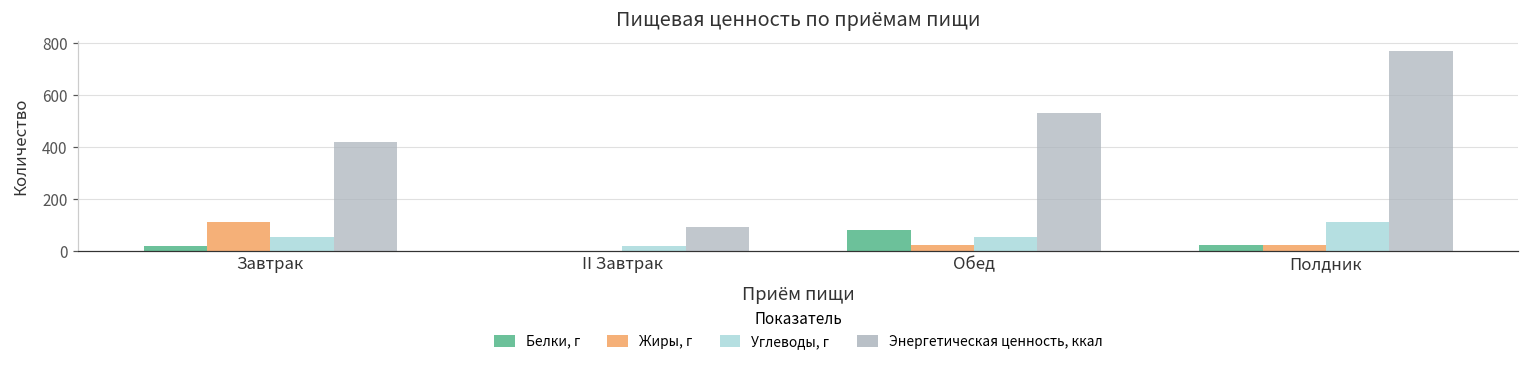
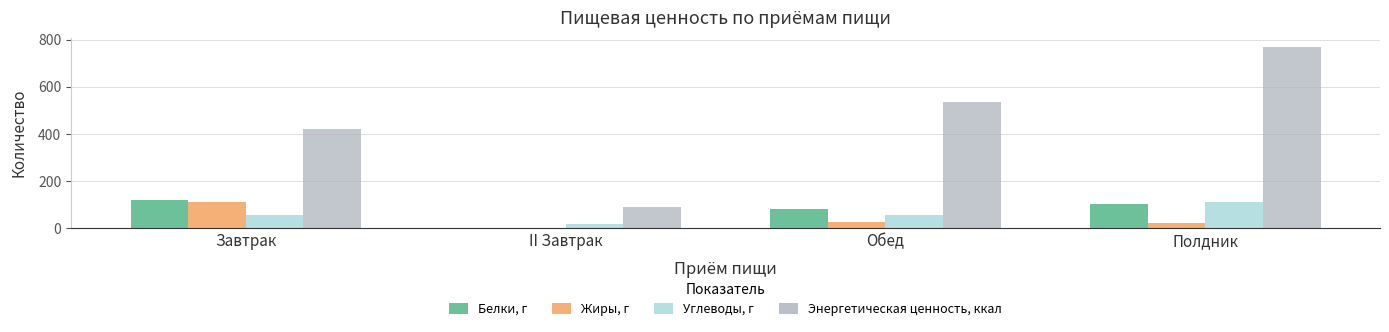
Белки, г, Завтрак: 20 -> 120
Белки, г, Полдник: 20 -> 100
